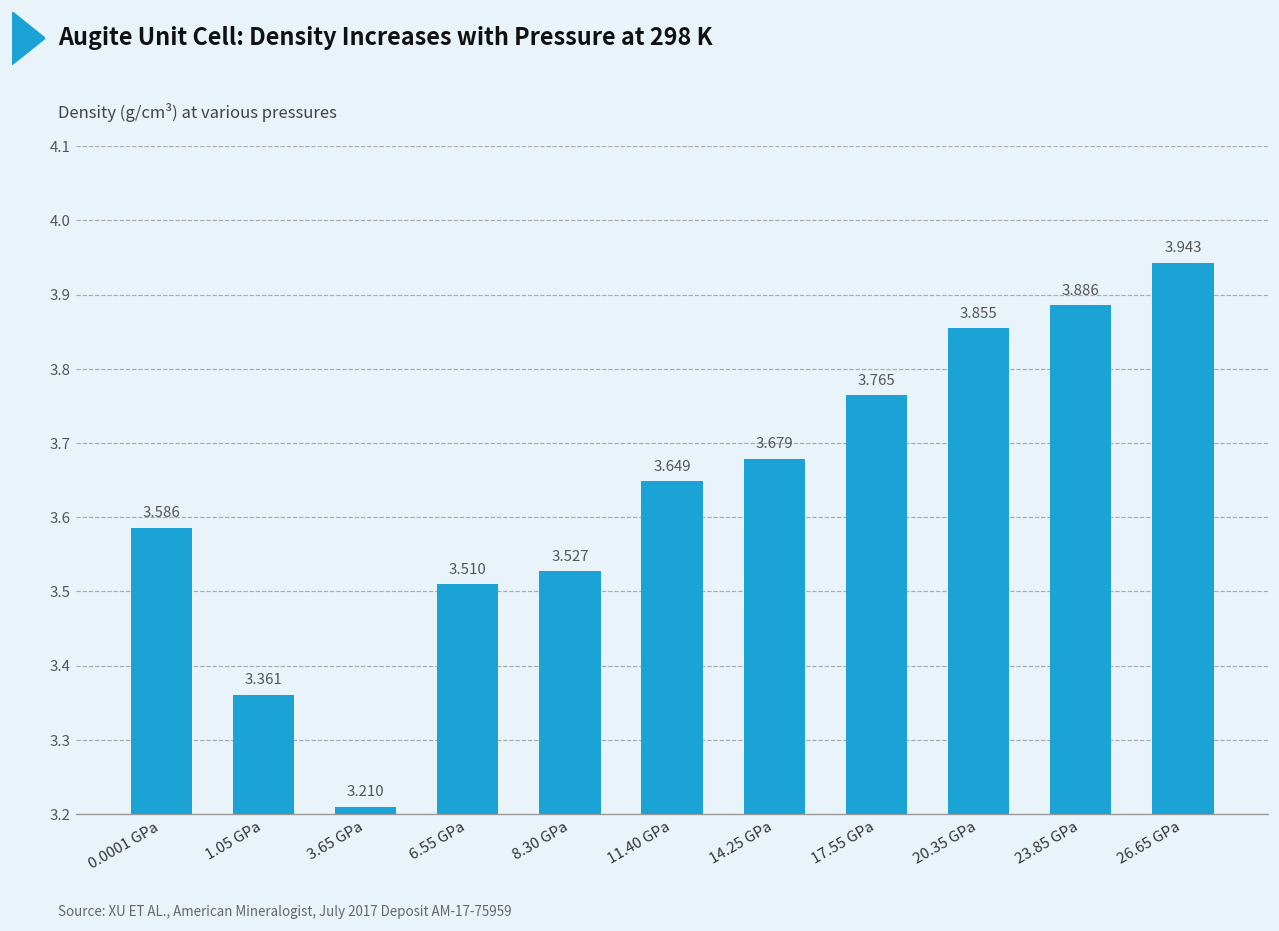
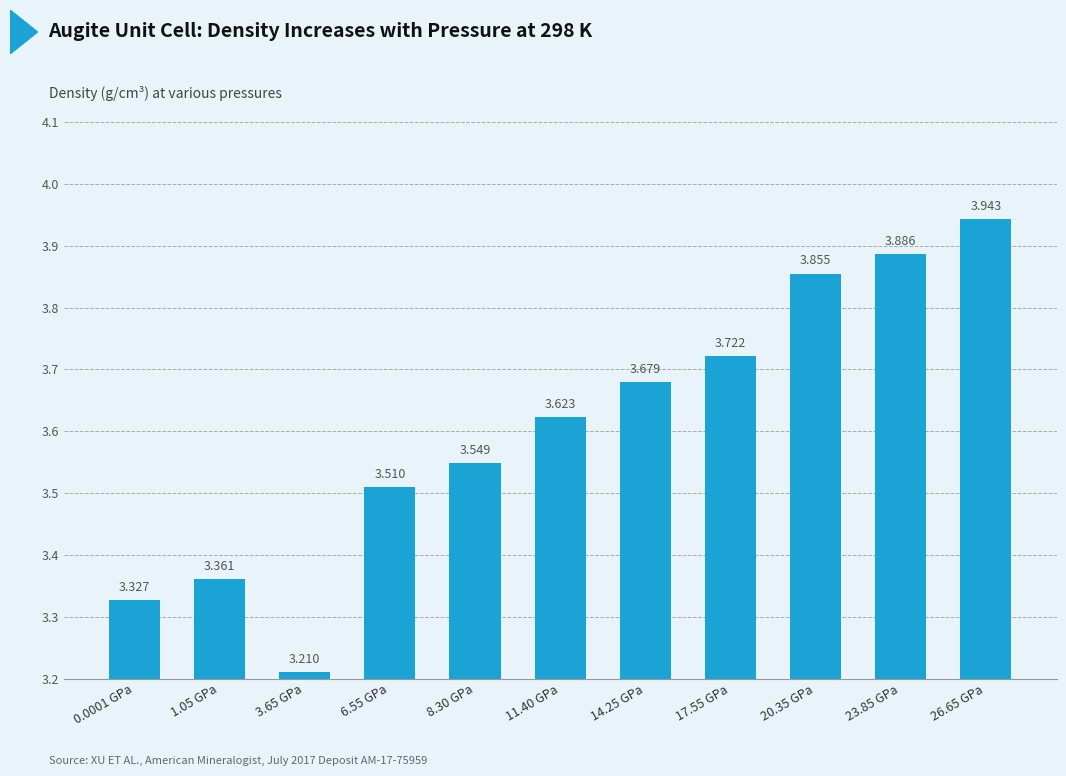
0.0001 GPa: 3.586 -> 3.327
8.30 GPa: 3.527 -> 3.549
11.40 GPa: 3.649 -> 3.623
17.55 GPa: 3.765 -> 3.722
